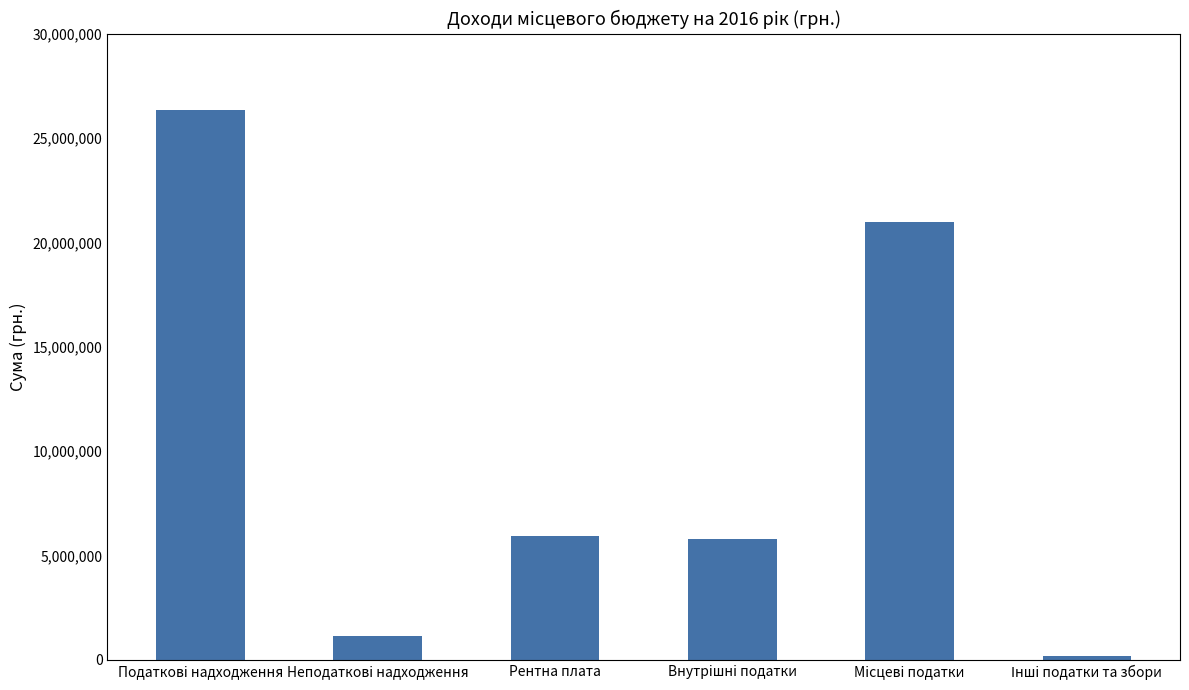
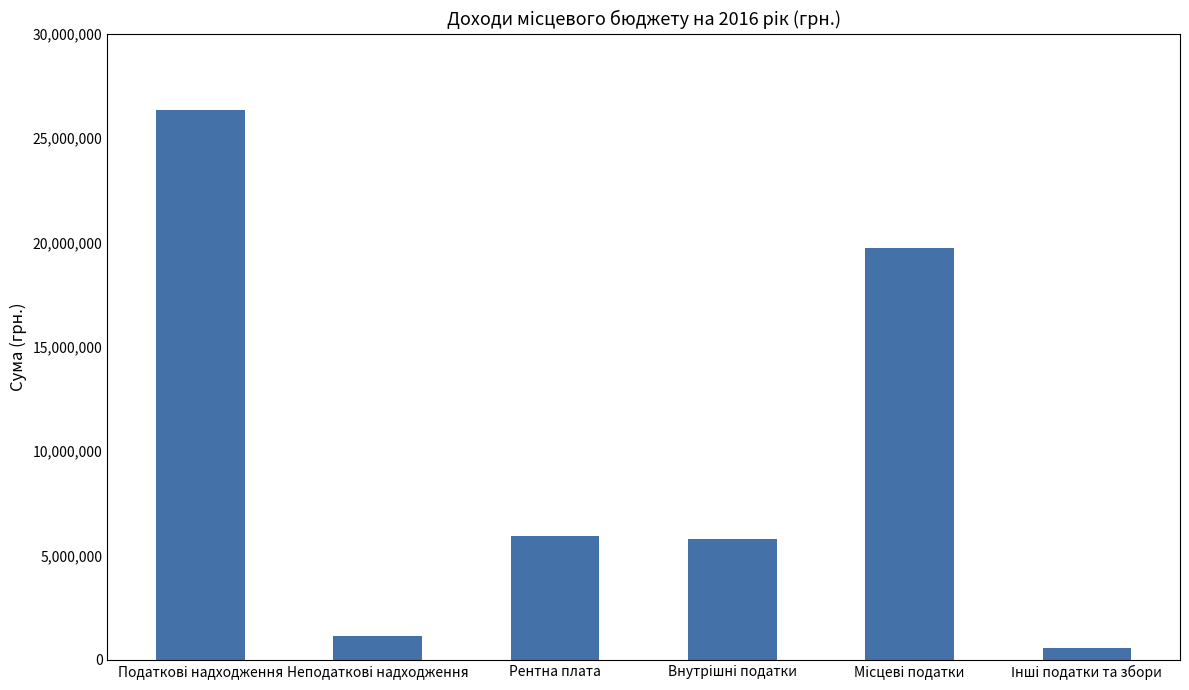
Місцеві податки: 21,000,000 -> 19,800,000
Інші податки та збори: 200,000 -> 600,000
